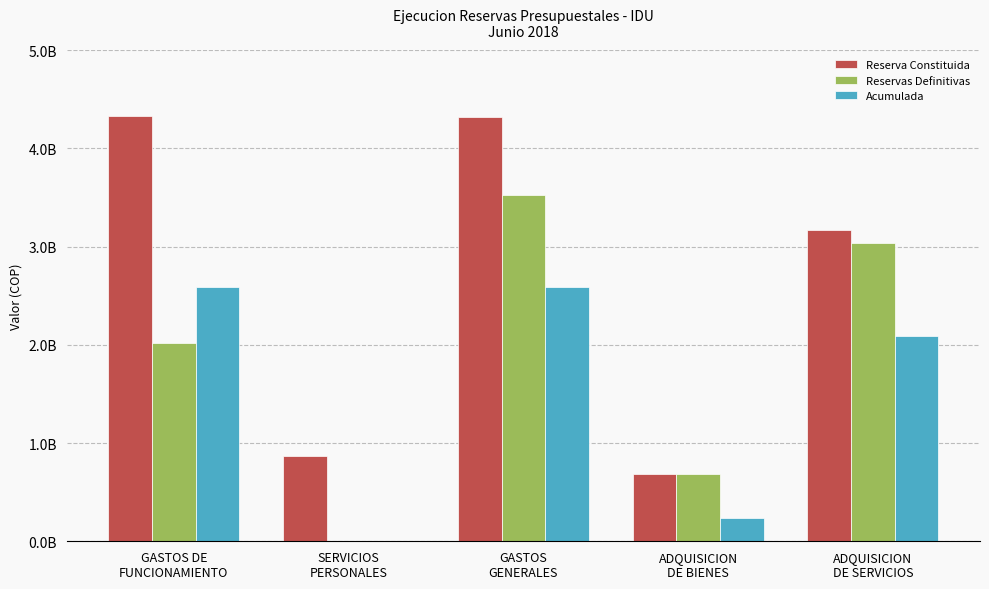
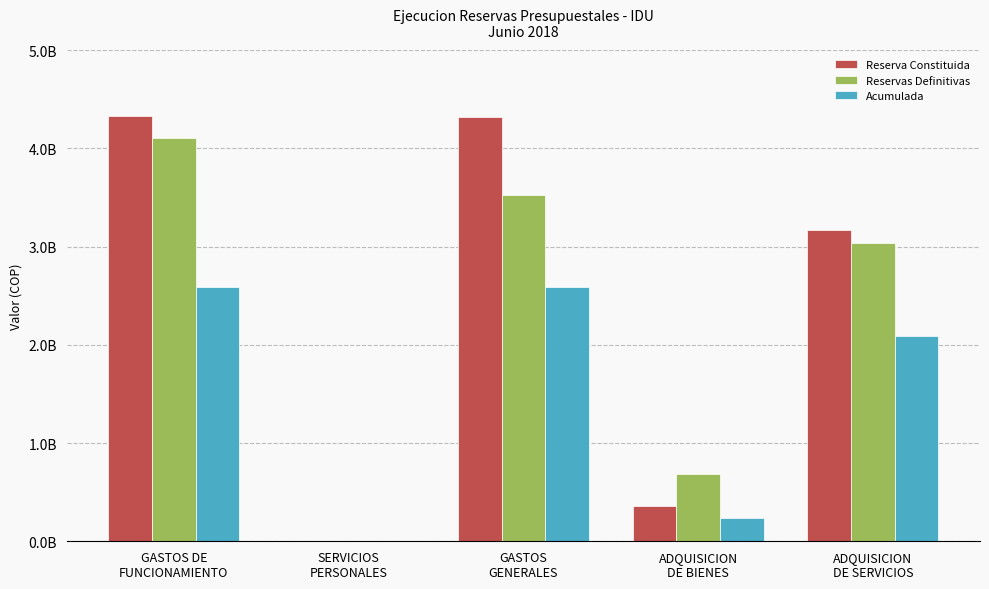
Reservas Definitivas, GASTOS DE FUNCIONAMIENTO: 2000000000 -> 4100000000
Reserva Constituida, SERVICIOS PERSONALES: 900000000 -> 0
Reserva Constituida, ADQUISICION DE BIENES: 700000000 -> 400000000
